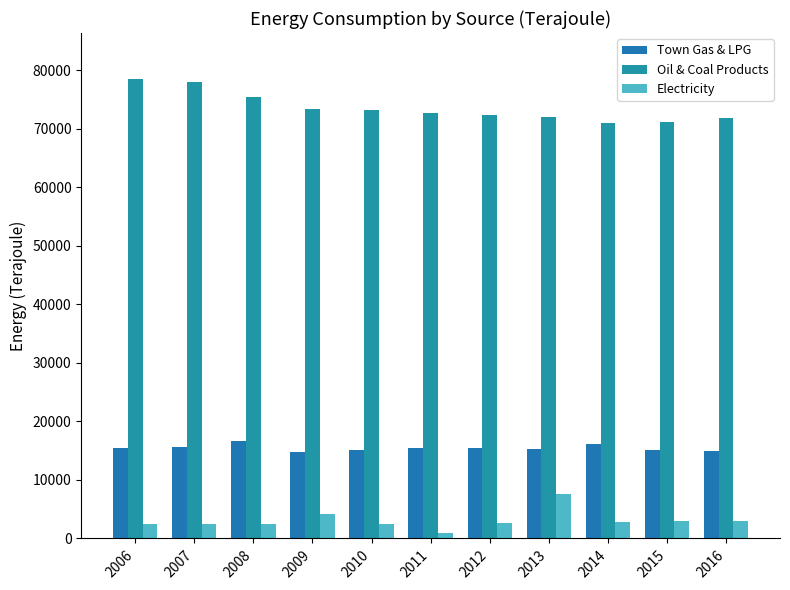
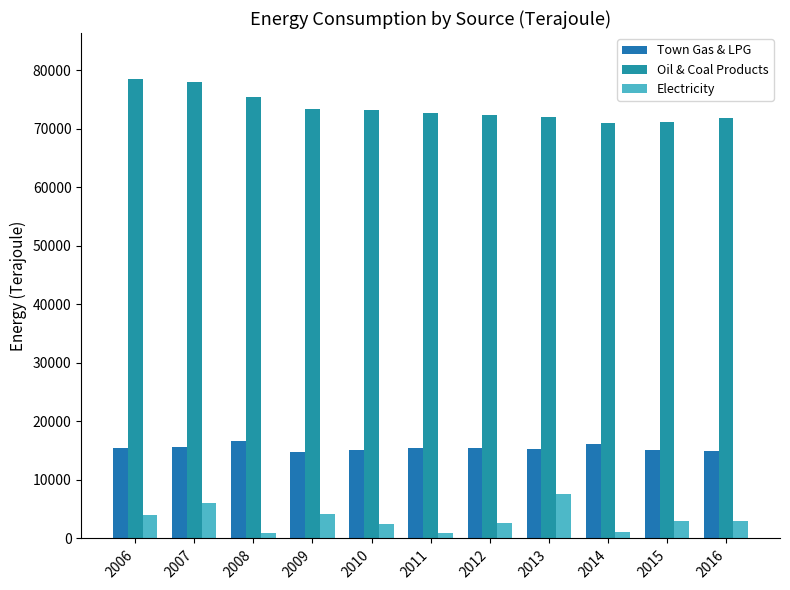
Electricity, 2006: 2000 -> 4000
Electricity, 2007: 2000 -> 6000
Electricity, 2008: 3000 -> 1000
Electricity, 2014: 3000 -> 1000
